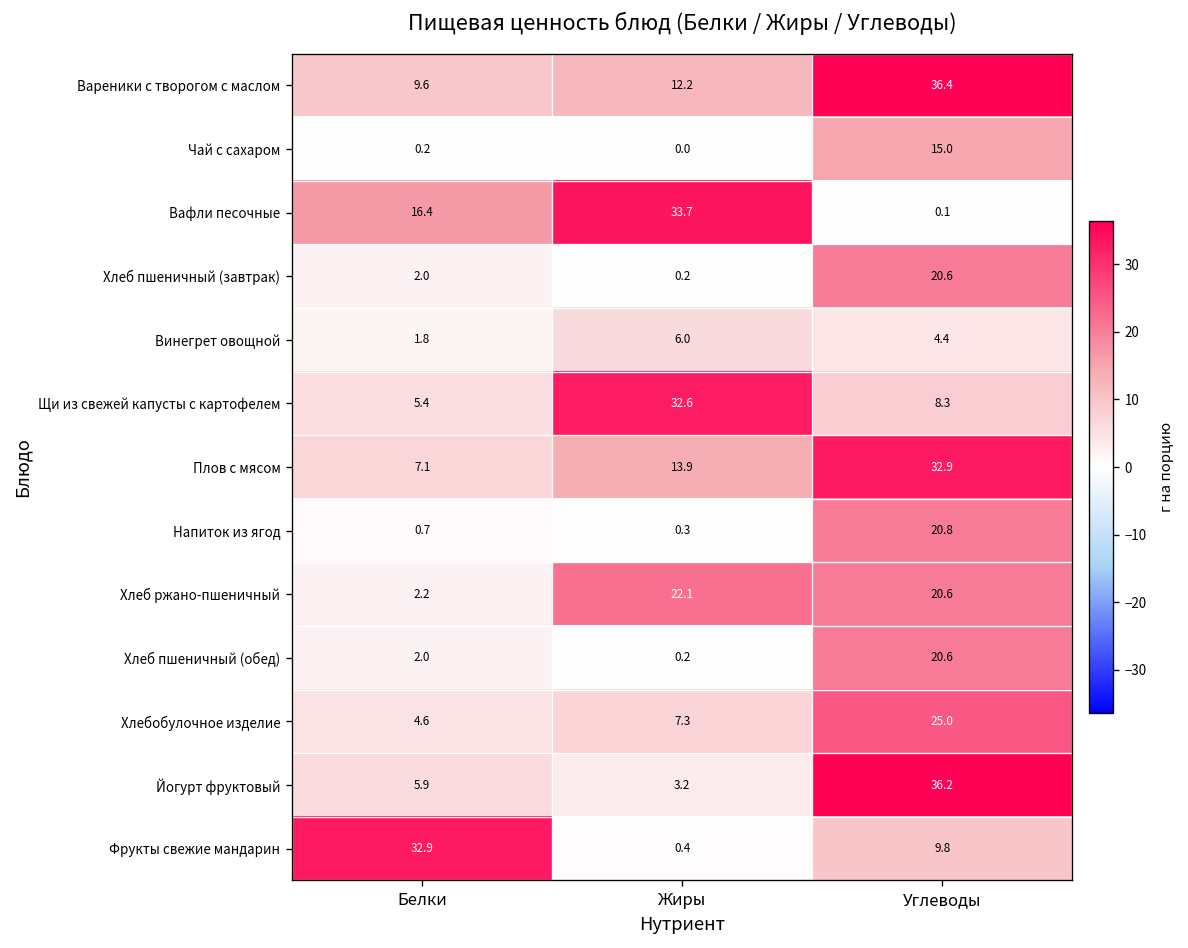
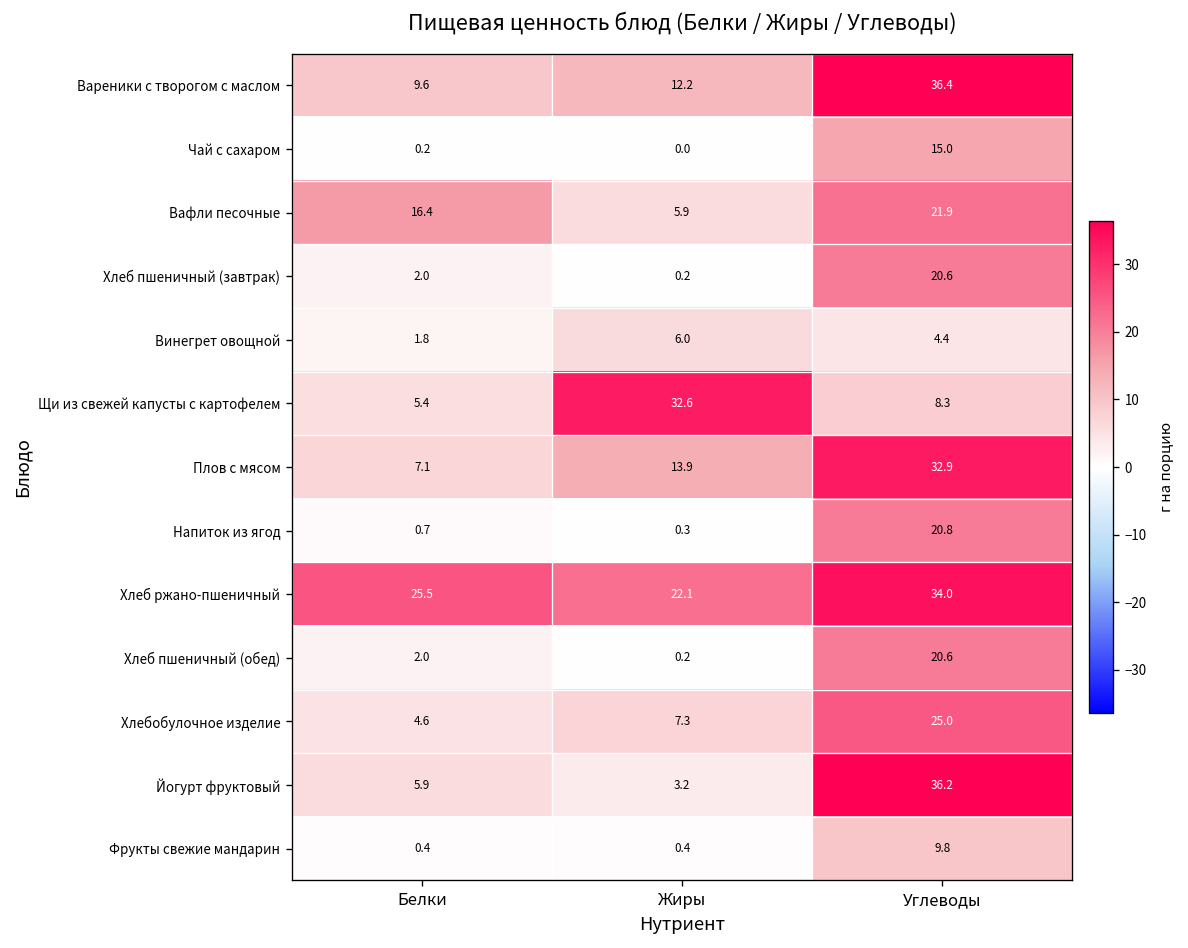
Вафли песочные, Жиры: 33.7 -> 5.9
Вафли песочные, Углеводы: 0.1 -> 21.9
Хлеб ржано-пшеничный, Белки: 2.2 -> 25.5
Хлеб ржано-пшеничный, Углеводы: 20.6 -> 34.0
Фрукты свежие мандарин, Белки: 32.9 -> 0.4
